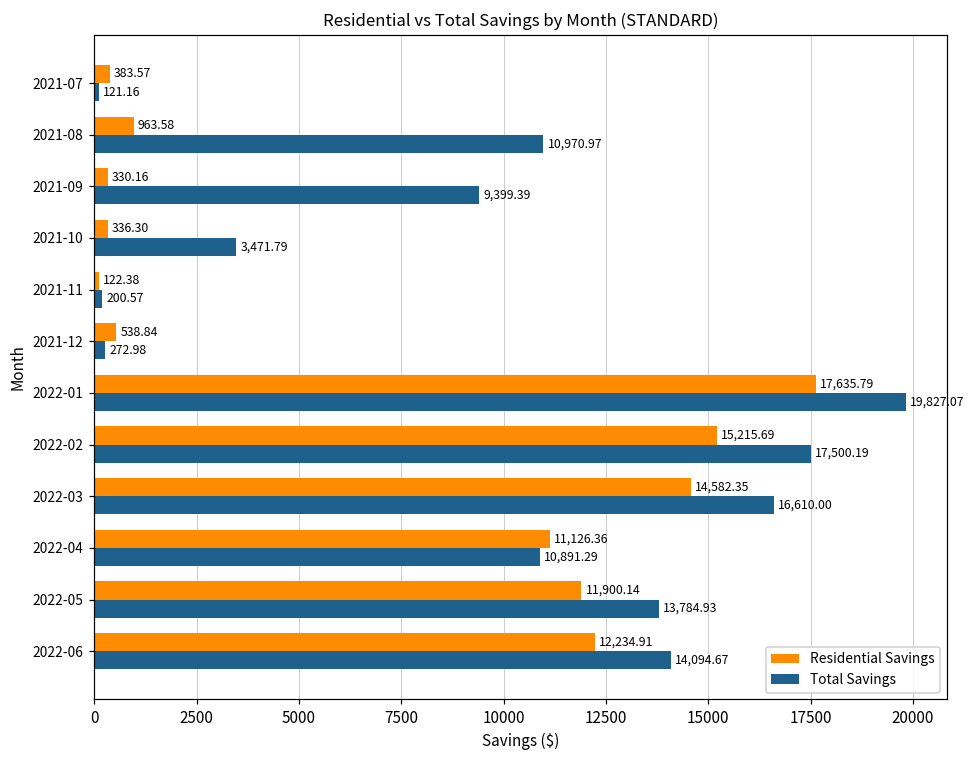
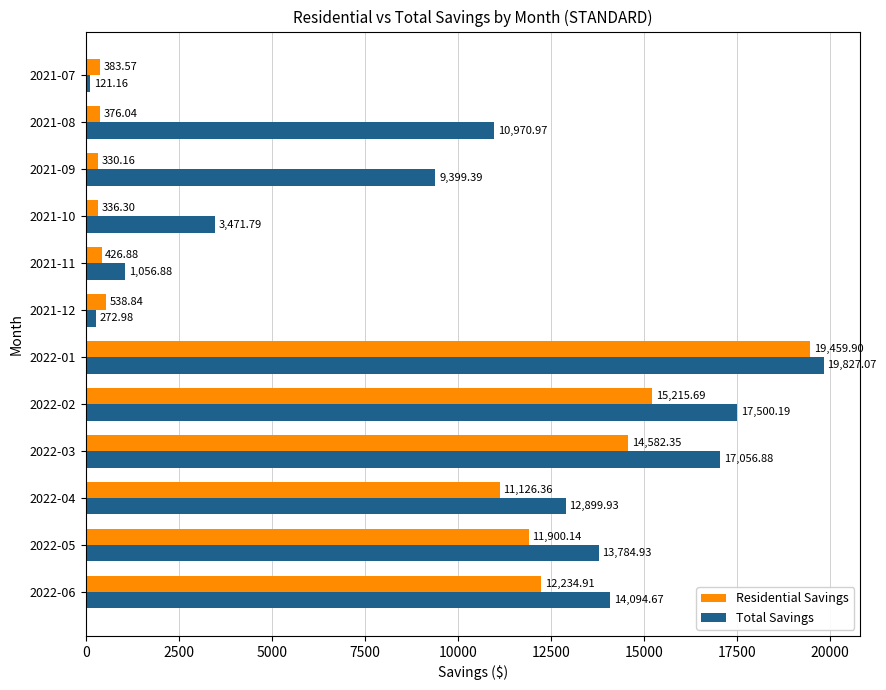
Residential Savings, 2021-08: 963.58 -> 376.04
Residential Savings, 2021-11: 122.38 -> 426.88
Total Savings, 2021-11: 200.57 -> 1,056.88
Residential Savings, 2022-01: 17,635.79 -> 19,459.90
Total Savings, 2022-03: 16,610.00 -> 17,056.88
Total Savings, 2022-04: 10,891.29 -> 12,899.93
